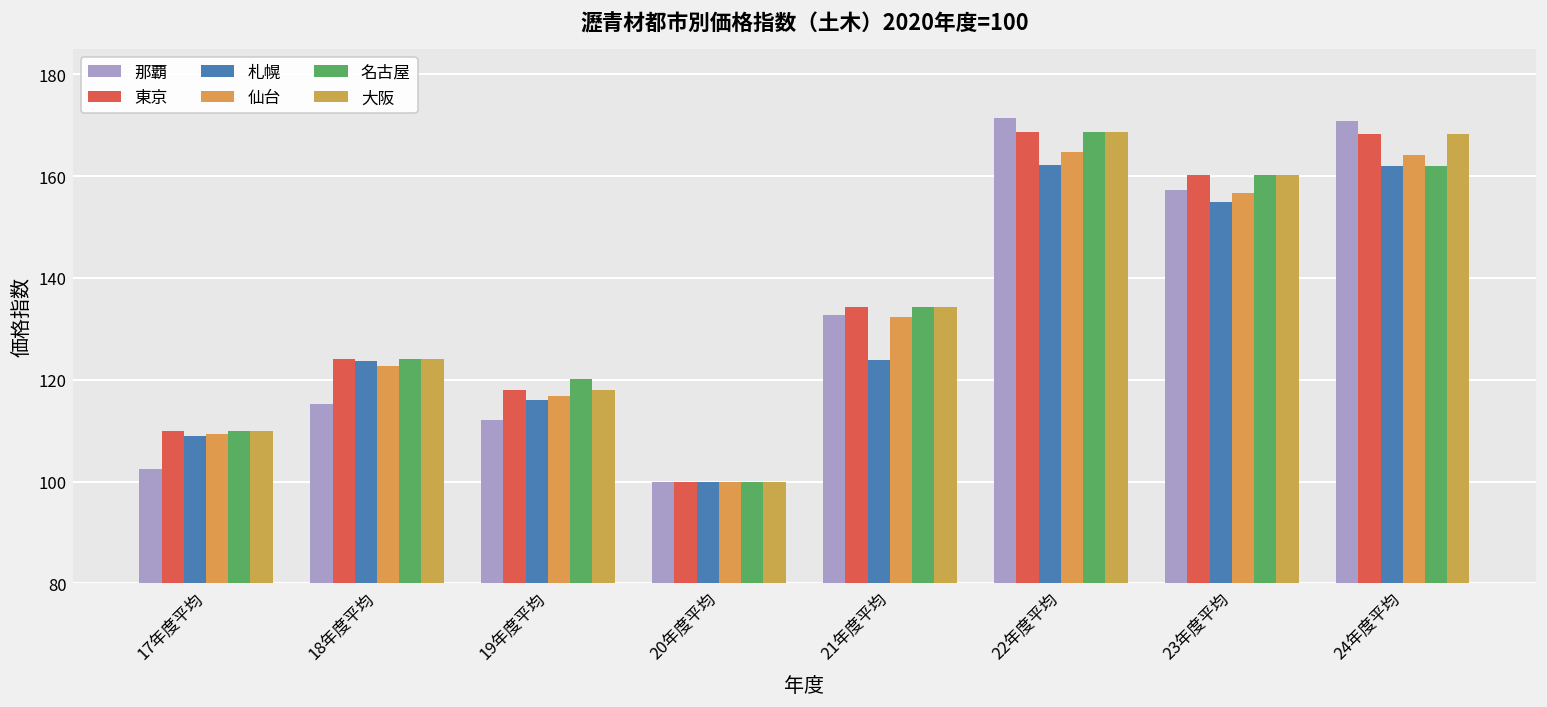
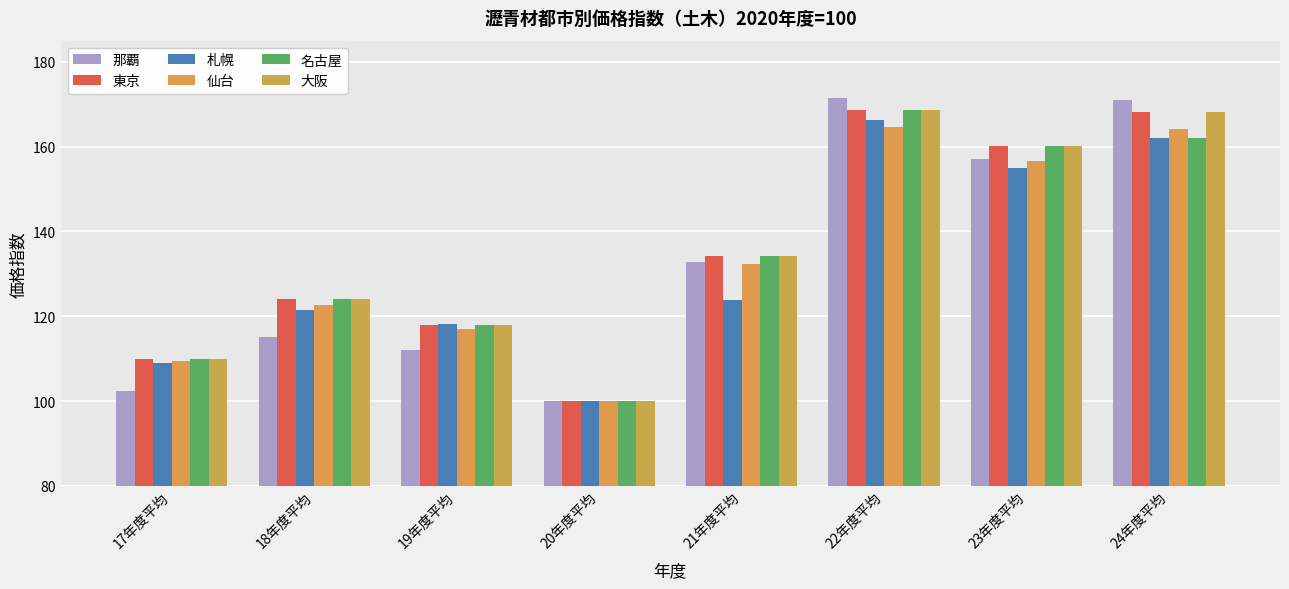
札幌, 18年度平均: 124 -> 122
札幌, 19年度平均: 116 -> 118
名古屋, 19年度平均: 120 -> 118
札幌, 22年度平均: 162 -> 166
